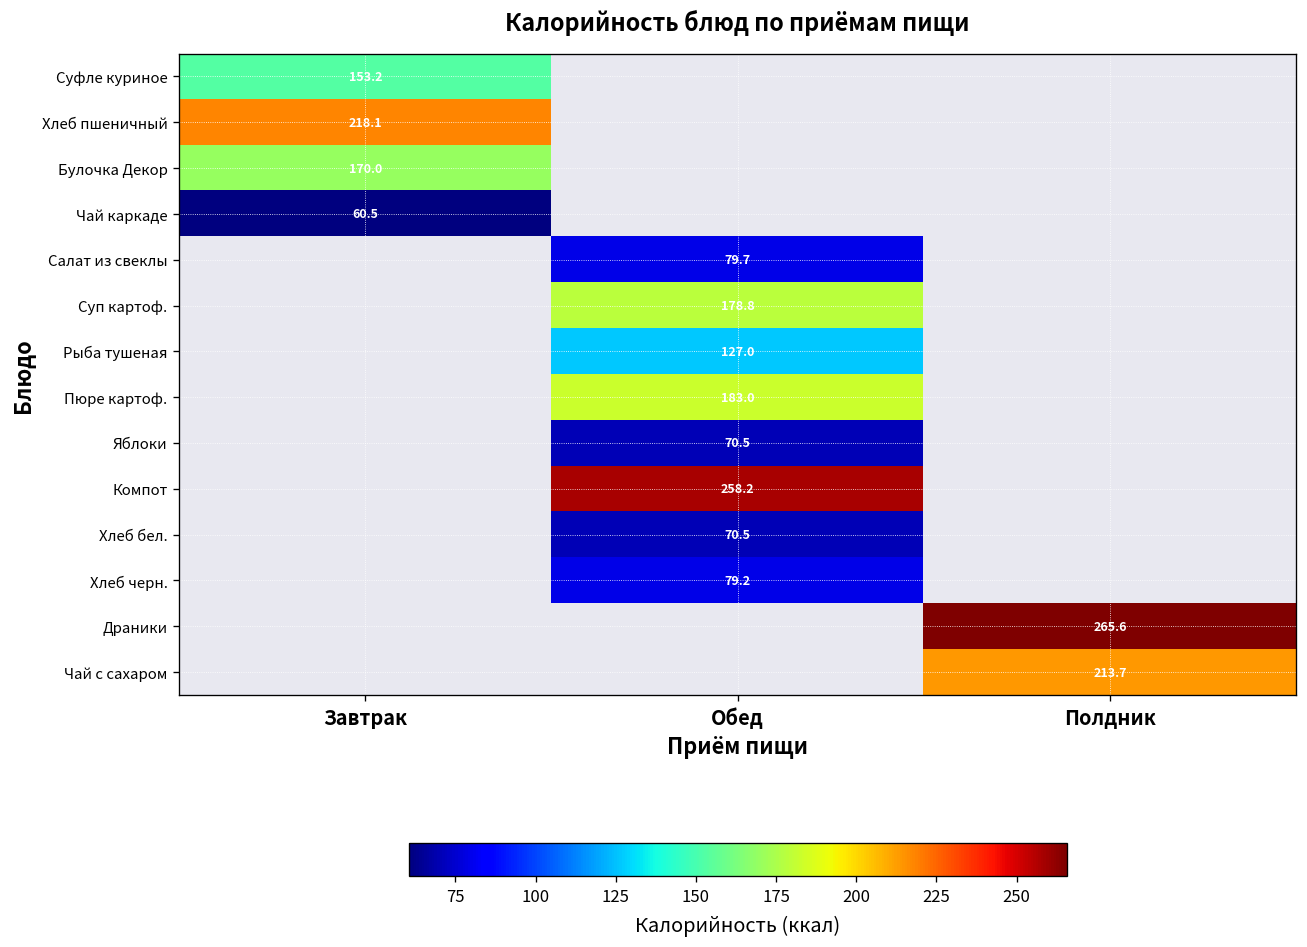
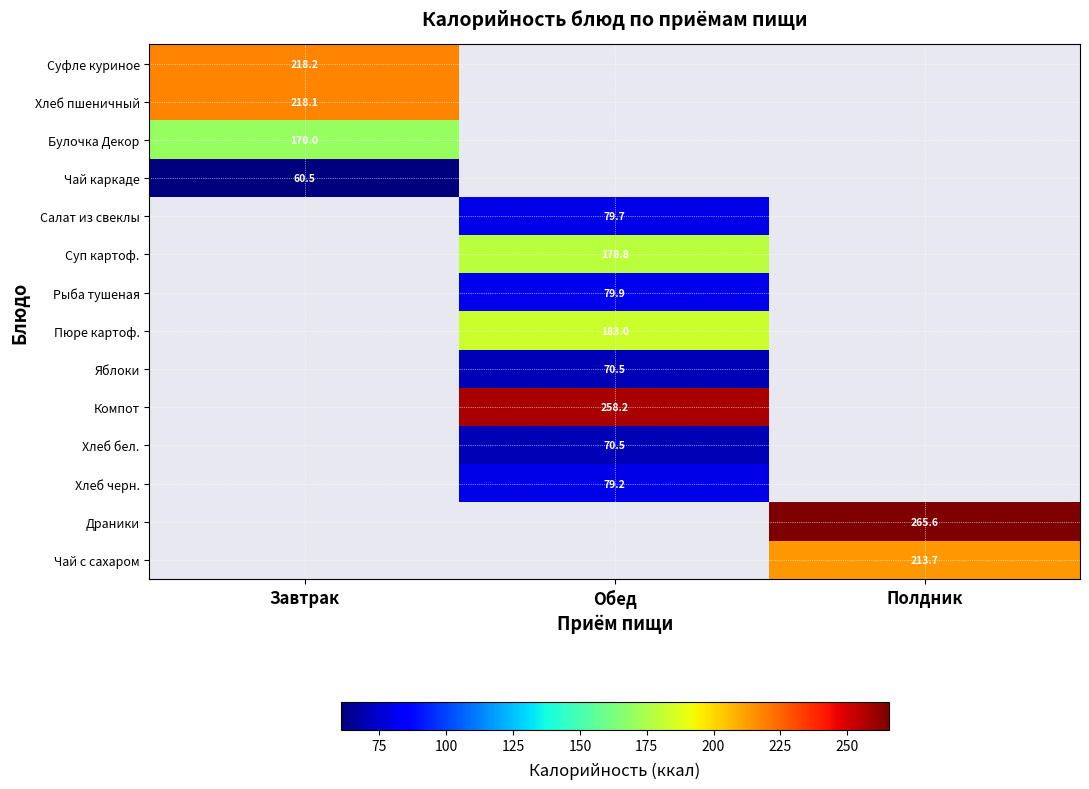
Суфле куриное, Завтрак: 153.2 -> 218.2
Рыба тушеная, Обед: 127.0 -> 79.9
